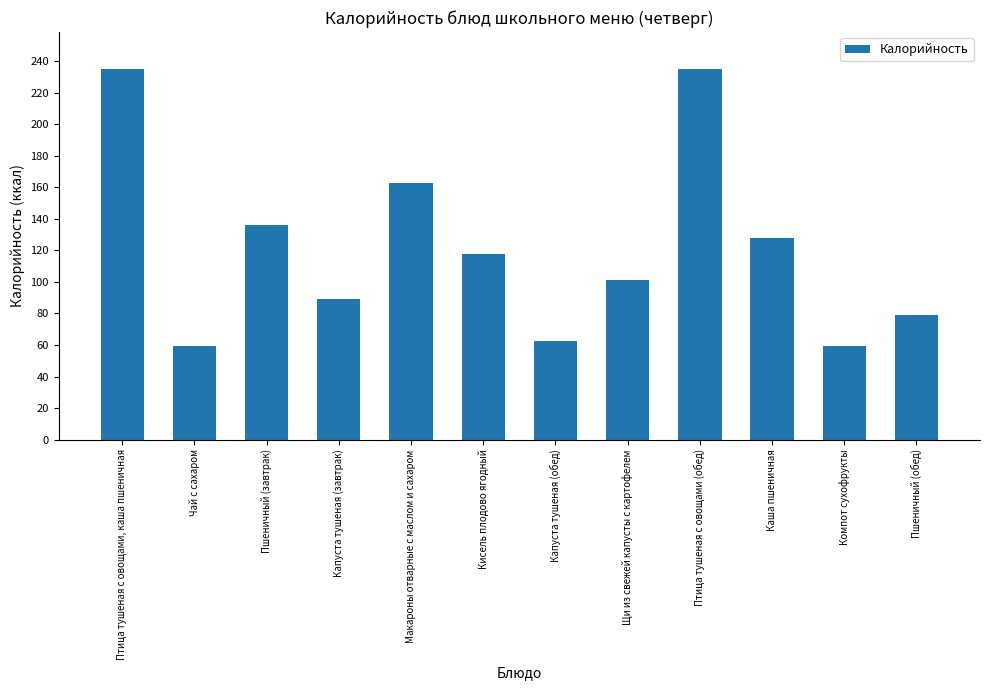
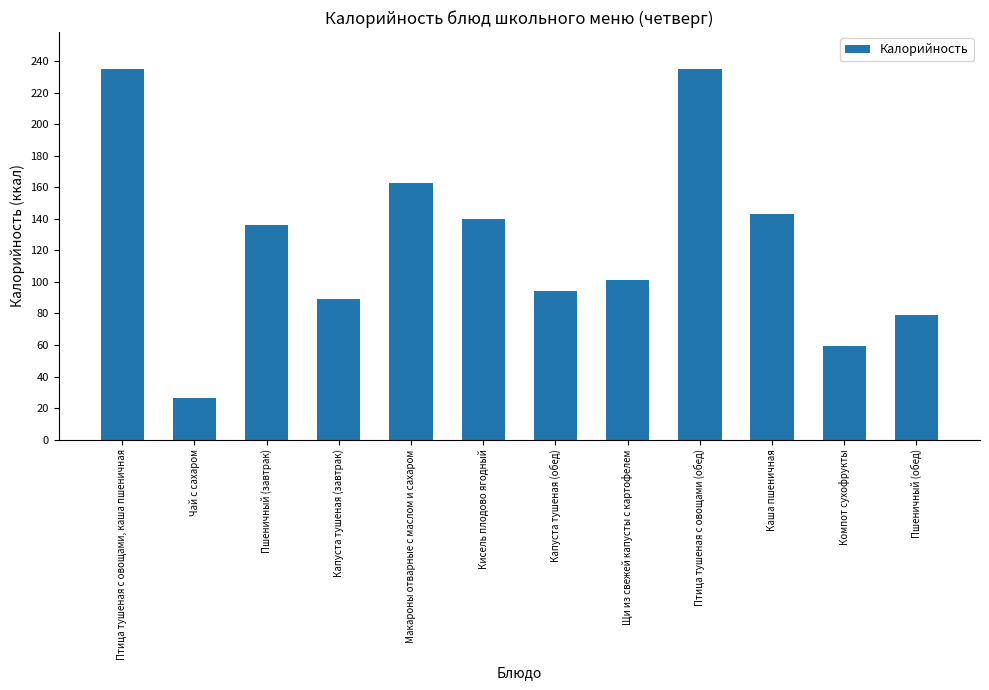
Чай с сахаром: 59 -> 26
Кисель плодово ягодный: 118 -> 140
Капуста тушеная (обед): 63 -> 95
Каша пшеничная: 128 -> 143
